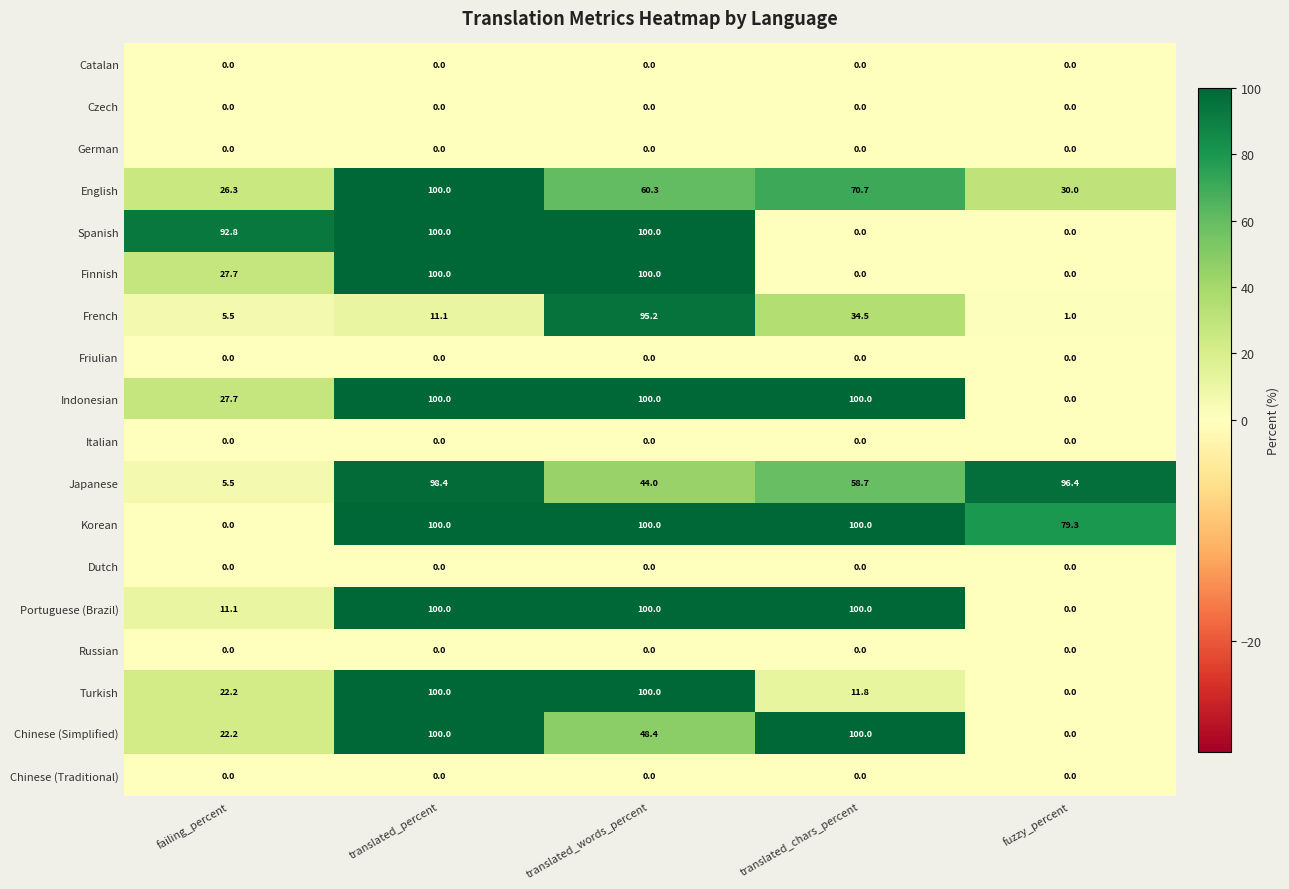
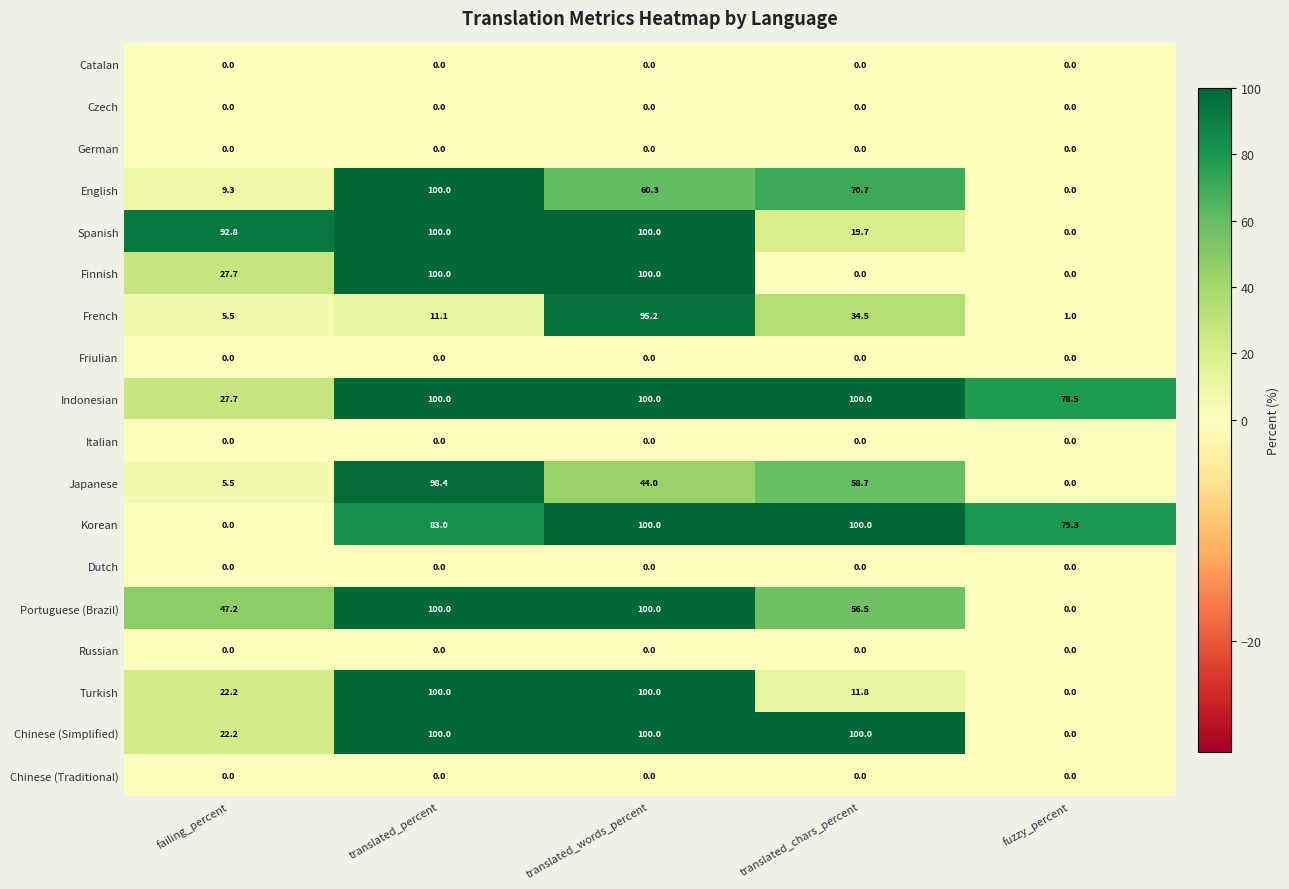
English, failing_percent: 26.3 -> 9.3
English, fuzzy_percent: 30.0 -> 0.0
Spanish, translated_chars_percent: 0.0 -> 19.7
Indonesian, fuzzy_percent: 0.0 -> 78.5
Japanese, fuzzy_percent: 96.4 -> 0.0
Korean, translated_percent: 100.0 -> 83.0
Portuguese (Brazil), failing_percent: 11.1 -> 47.2
Portuguese (Brazil), translated_chars_percent: 100.0 -> 56.5
Chinese (Simplified), translated_words_percent: 48.4 -> 100.0
